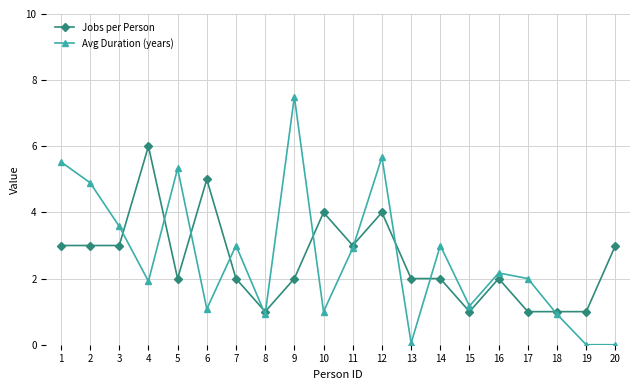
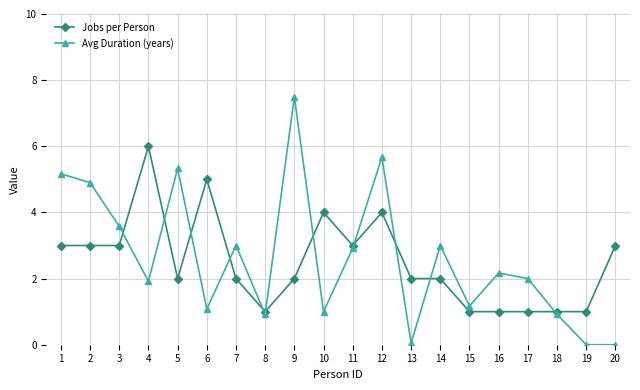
Avg Duration (years), 1: 5.5 -> 5.2
Jobs per Person, 16: 2 -> 1
